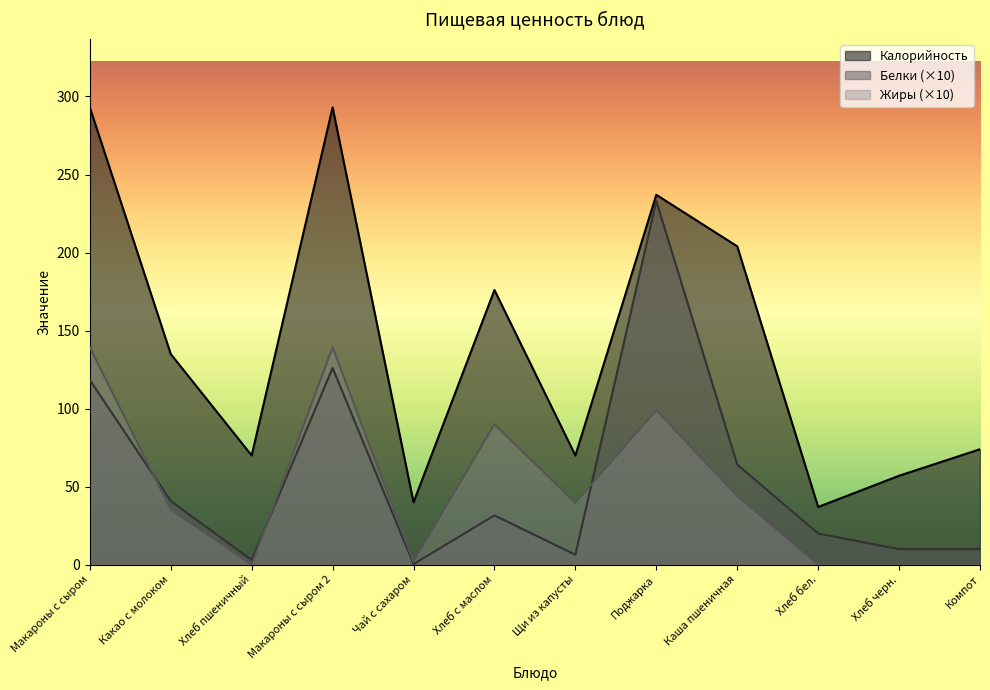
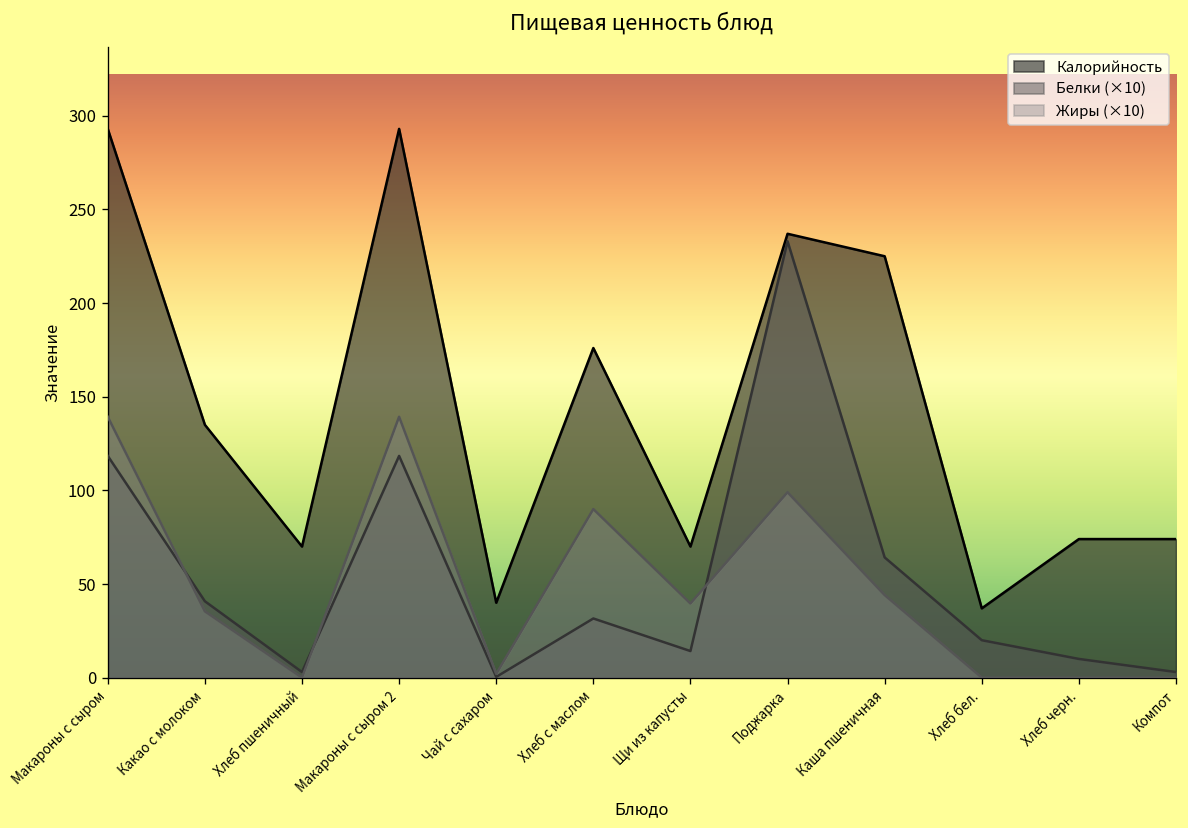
Белки (×10), Макароны с сыром 2: 126 -> 118
Белки (×10), Щи из капусты: 6 -> 14
Калорийность, Каша пшеничная: 204 -> 225
Калорийность, Хлеб черн.: 57 -> 74
Белки (×10), Компот: 10 -> 3
